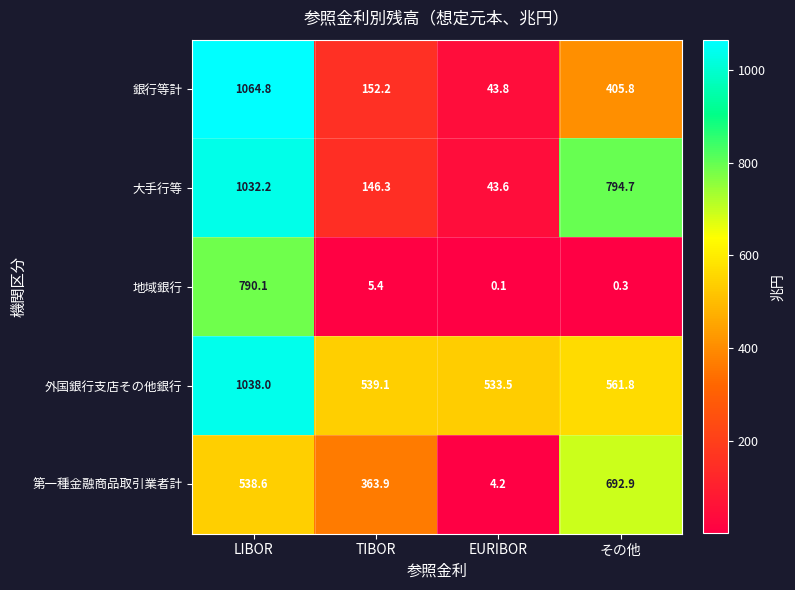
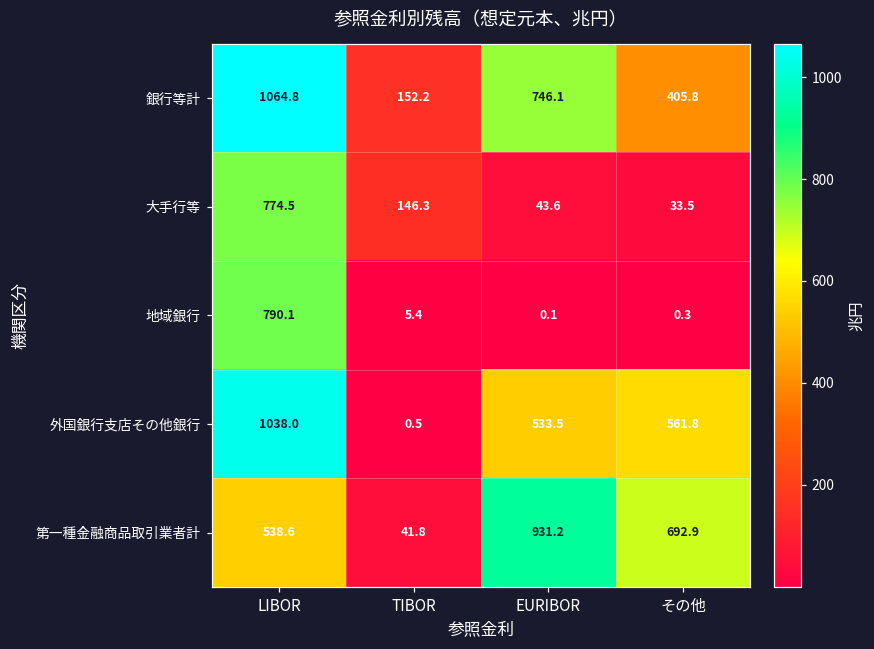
銀行等計, EURIBOR: 43.8 -> 746.1
大手行等, LIBOR: 1032.2 -> 774.5
大手行等, その他: 794.7 -> 33.5
外国銀行支店その他銀行, TIBOR: 539.1 -> 0.5
第一種金融商品取引業者計, TIBOR: 363.9 -> 41.8
第一種金融商品取引業者計, EURIBOR: 4.2 -> 931.2
